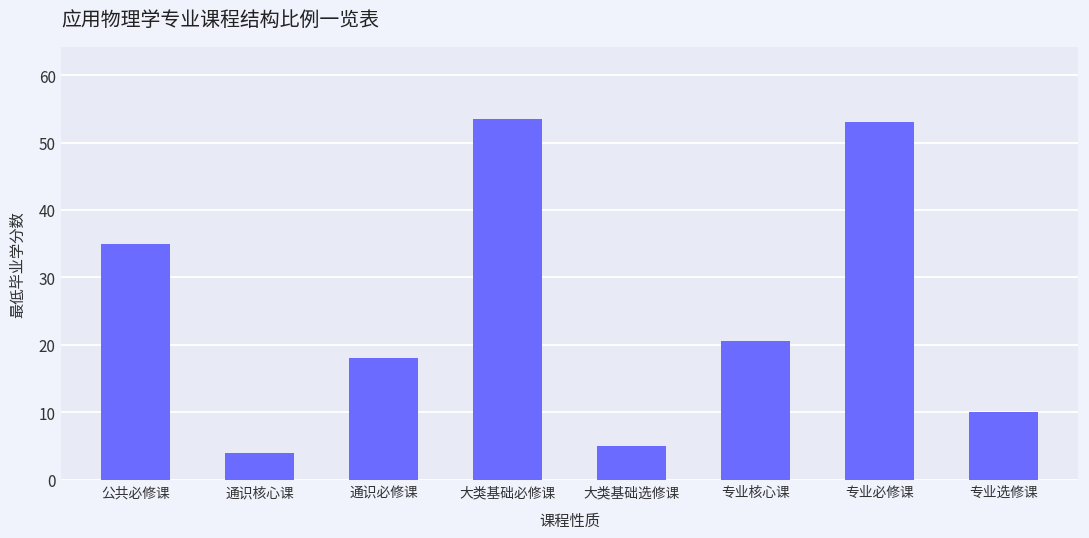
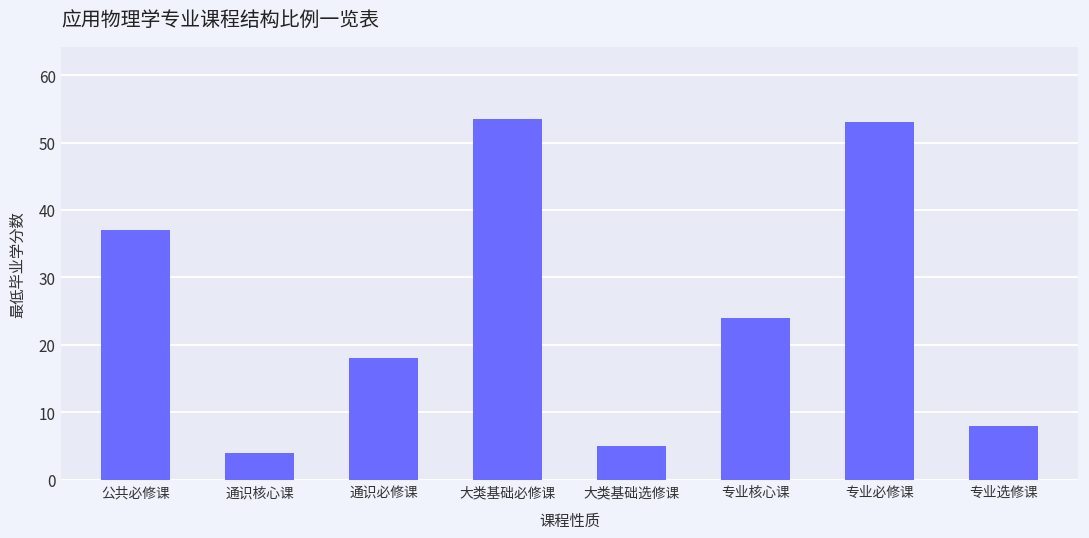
公共必修课: 35 -> 37
专业核心课: 21 -> 24
专业选修课: 10 -> 8
